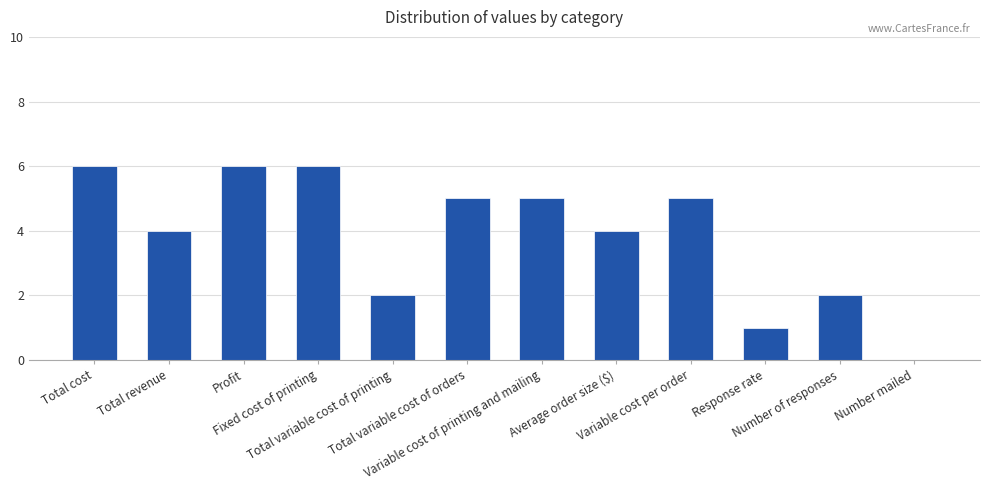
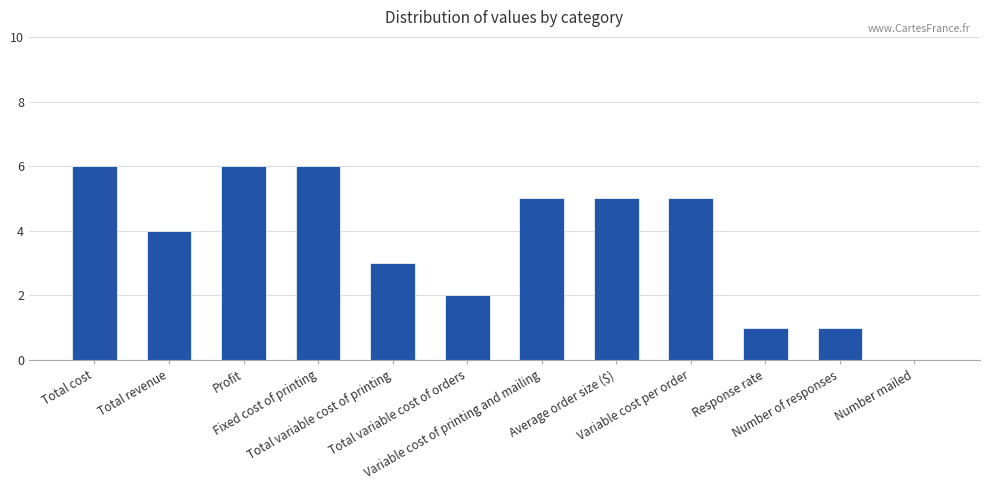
Total variable cost of printing: 2 -> 3
Total variable cost of orders: 5 -> 2
Average order size ($): 4 -> 5
Number of responses: 2 -> 1
